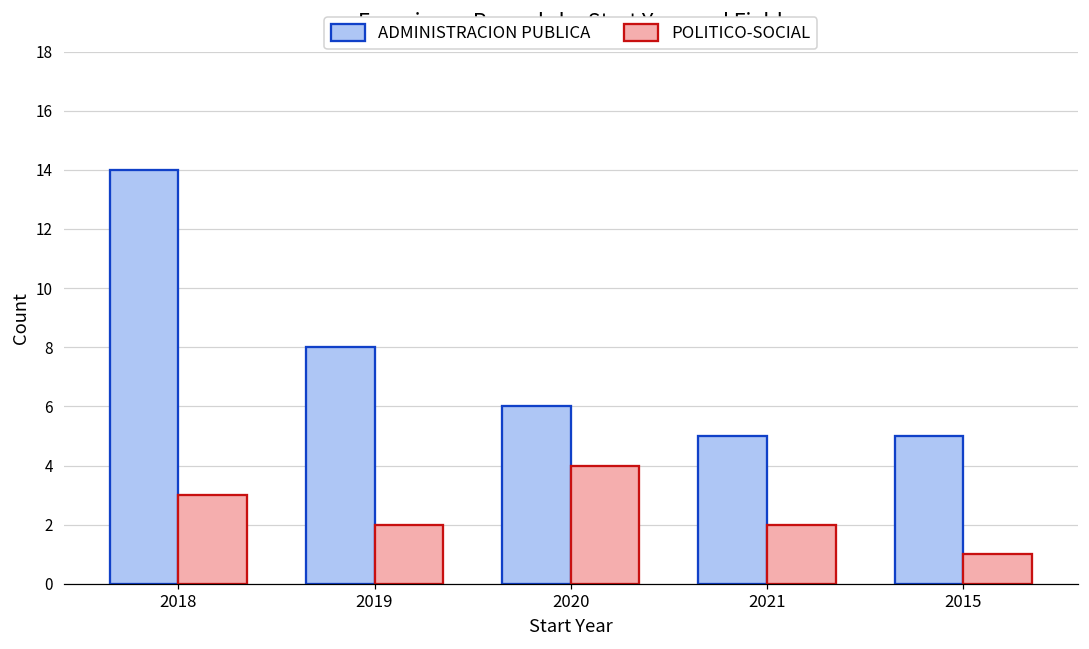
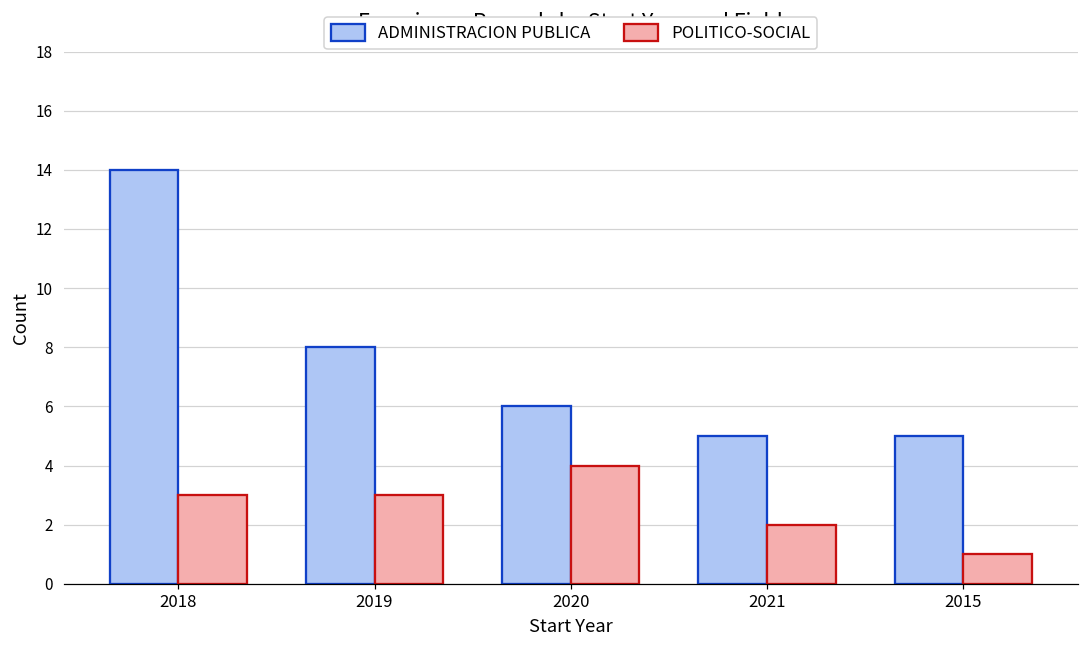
POLITICO-SOCIAL, 2019: 2 -> 3
